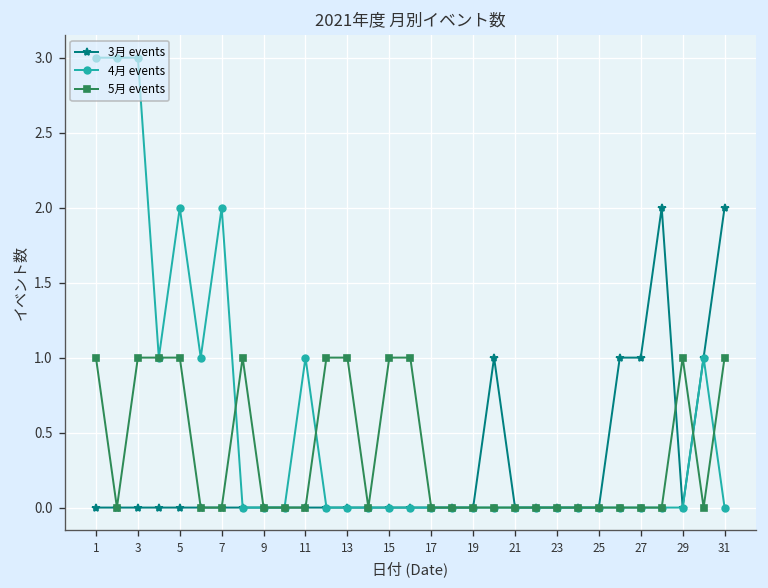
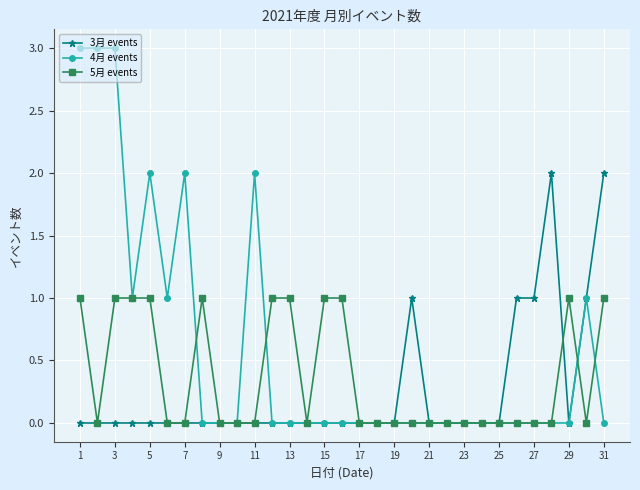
4月 events, 11: 1 -> 2
